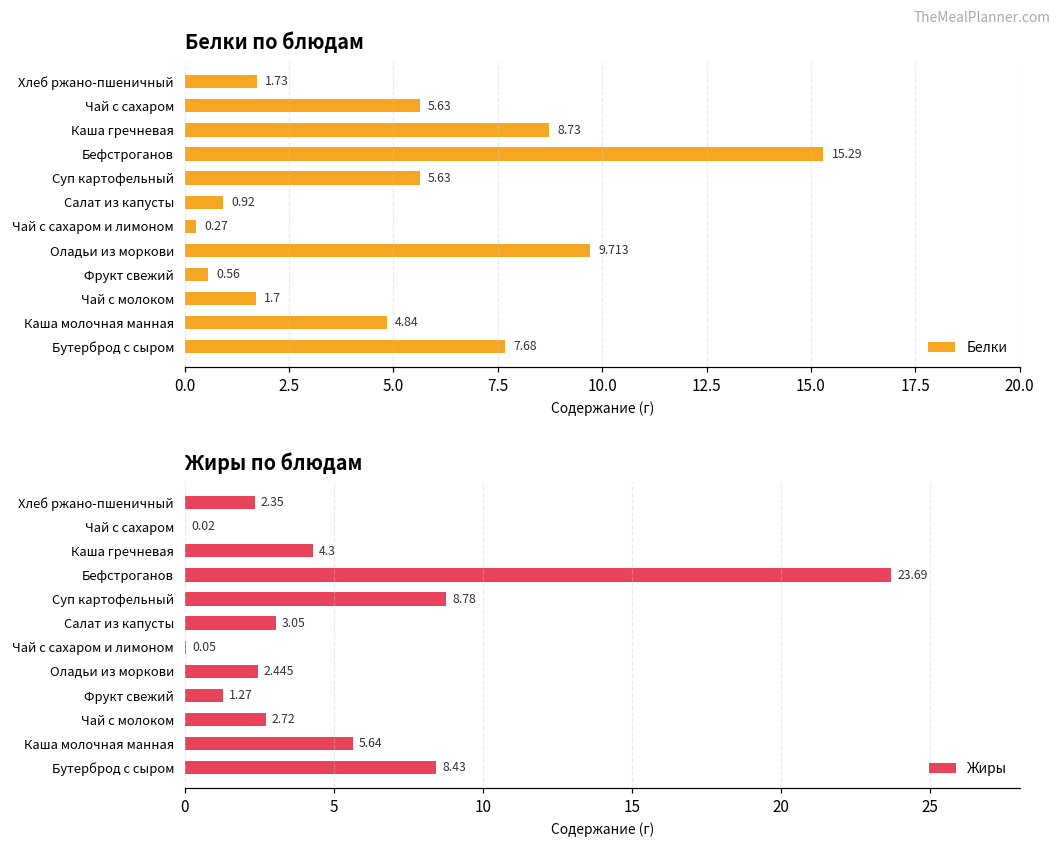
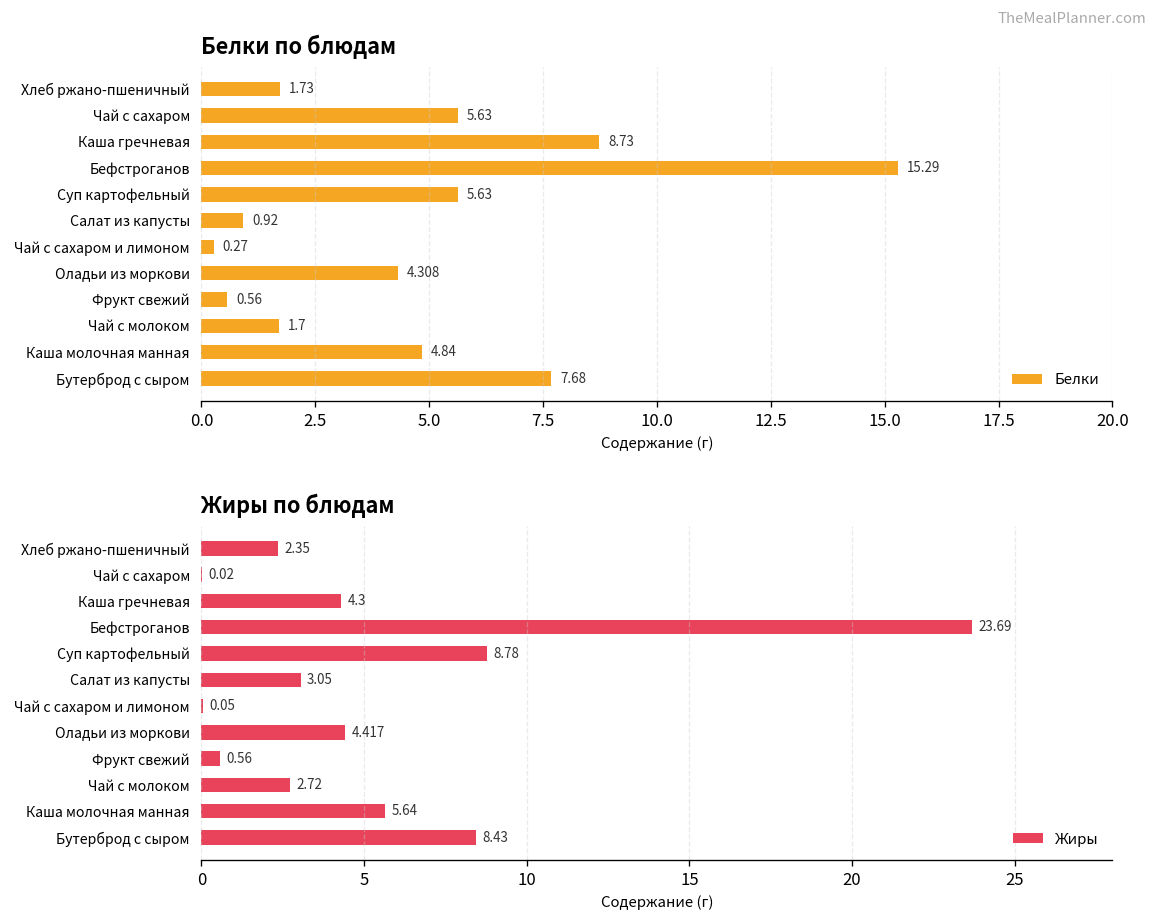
Белки по блюдам, Оладьи из моркови: 9.713 -> 4.308
Жиры по блюдам, Оладьи из моркови: 2.445 -> 4.417
Жиры по блюдам, Фрукт свежий: 1.27 -> 0.56
